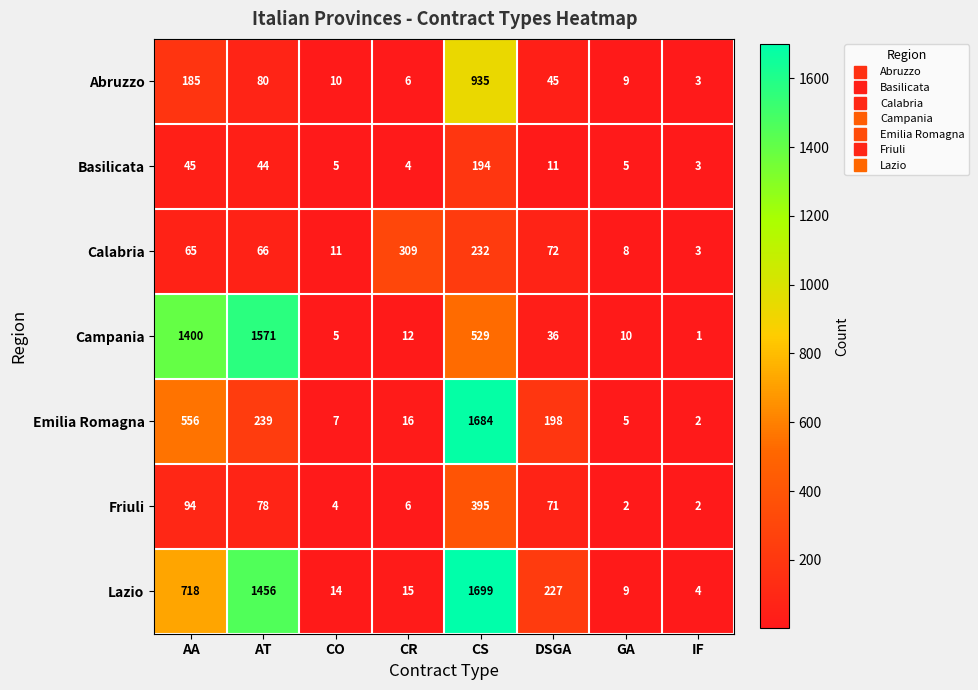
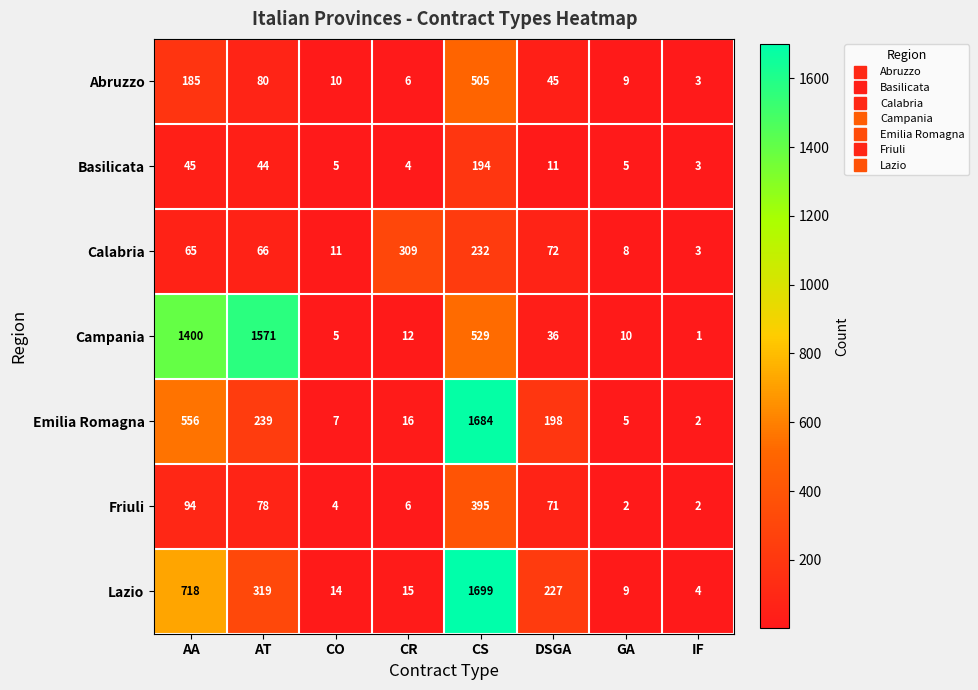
Abruzzo, CS: 935 -> 505
Lazio, AT: 1456 -> 319
